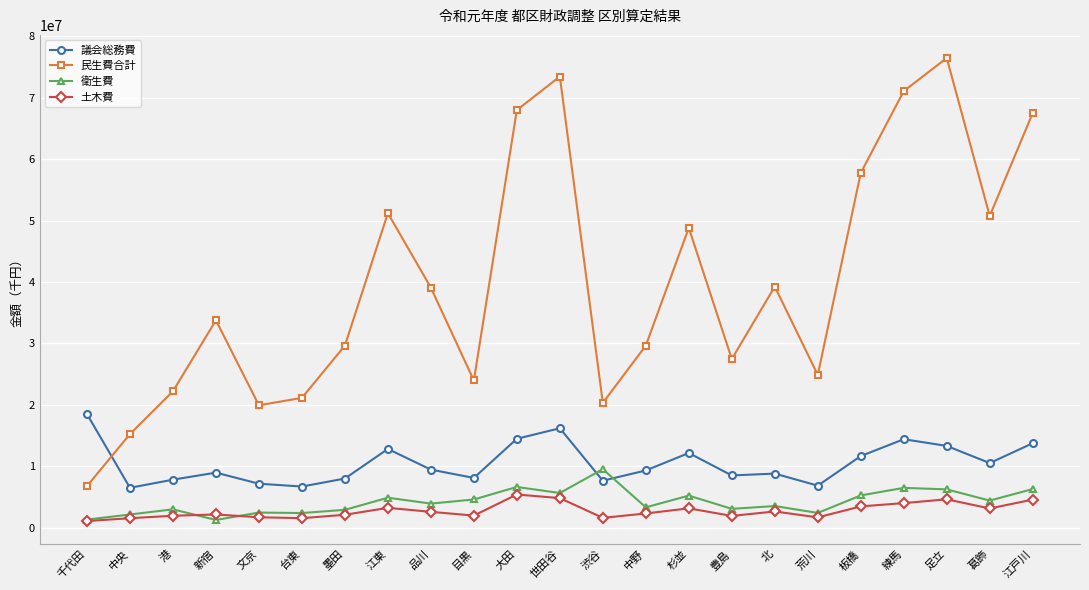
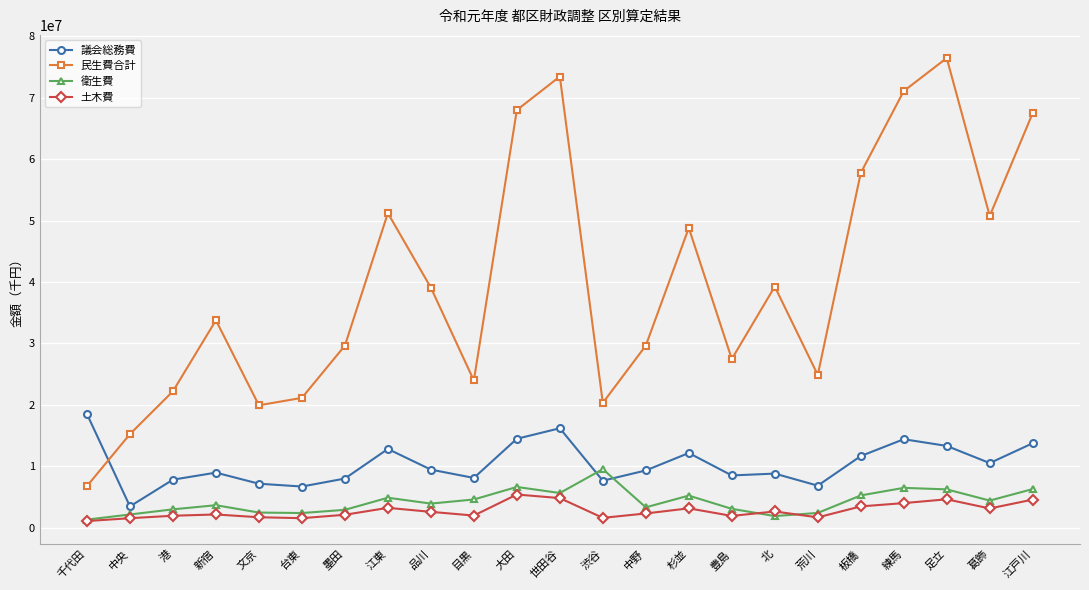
議会総務費, 中央: 7000000 -> 3000000
衛生費, 新宿: 1000000 -> 4000000
衛生費, 北: 4000000 -> 2000000
